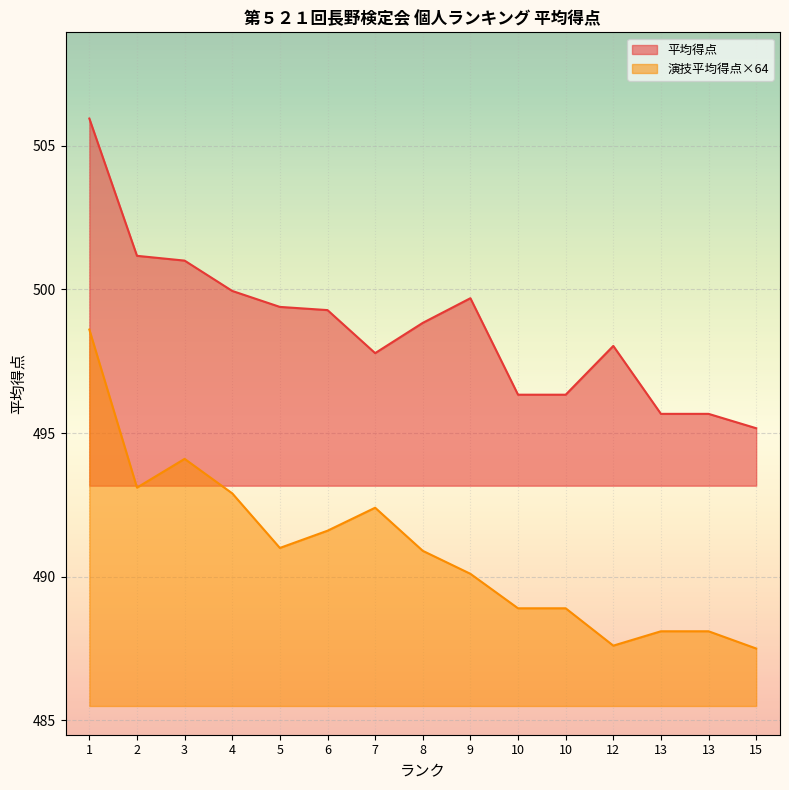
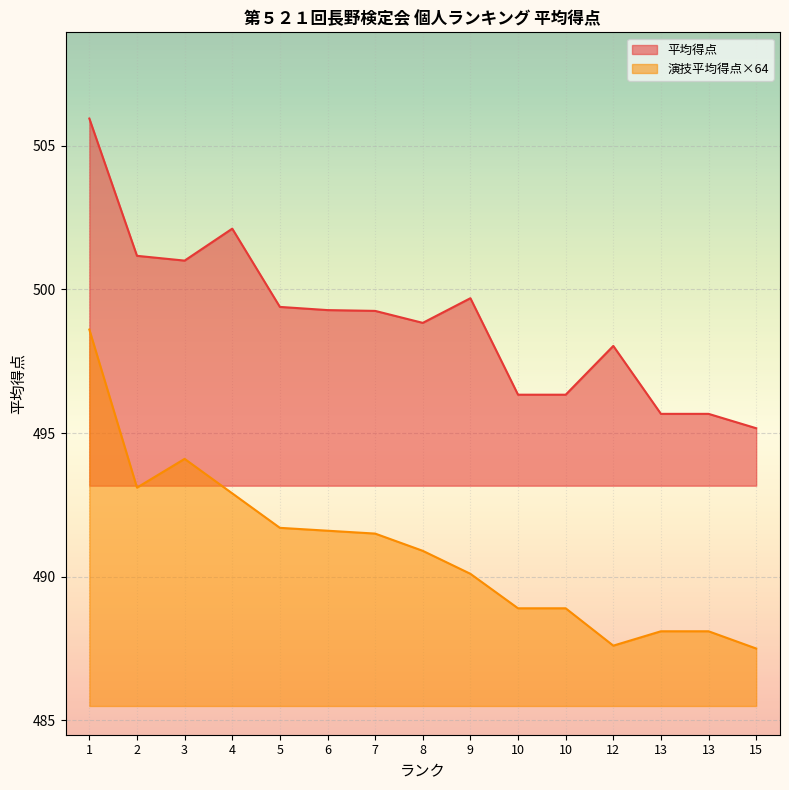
平均得点, 4: 499.9 -> 502.1
演技平均得点×64, 5: 491.0 -> 491.7
平均得点, 7: 497.8 -> 499.3
演技平均得点×64, 7: 492.4 -> 491.5
